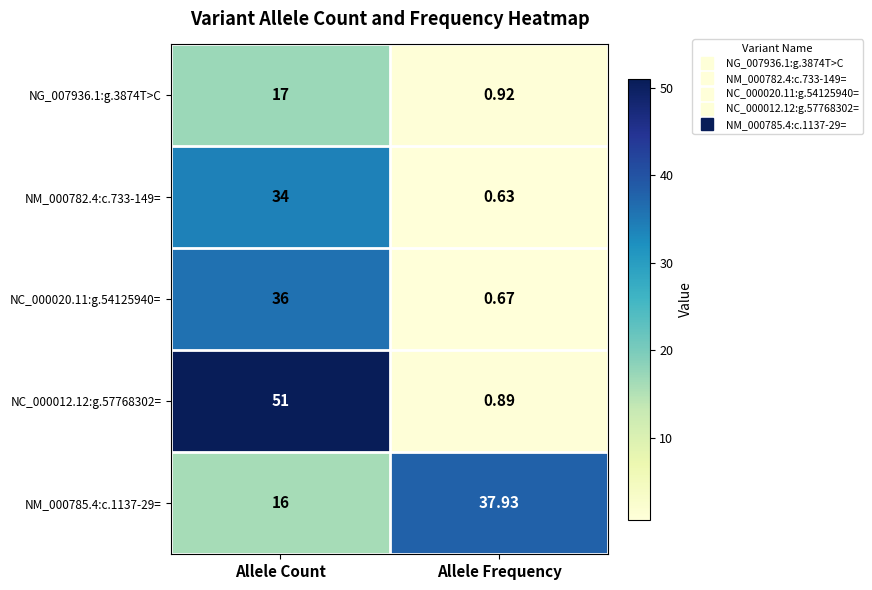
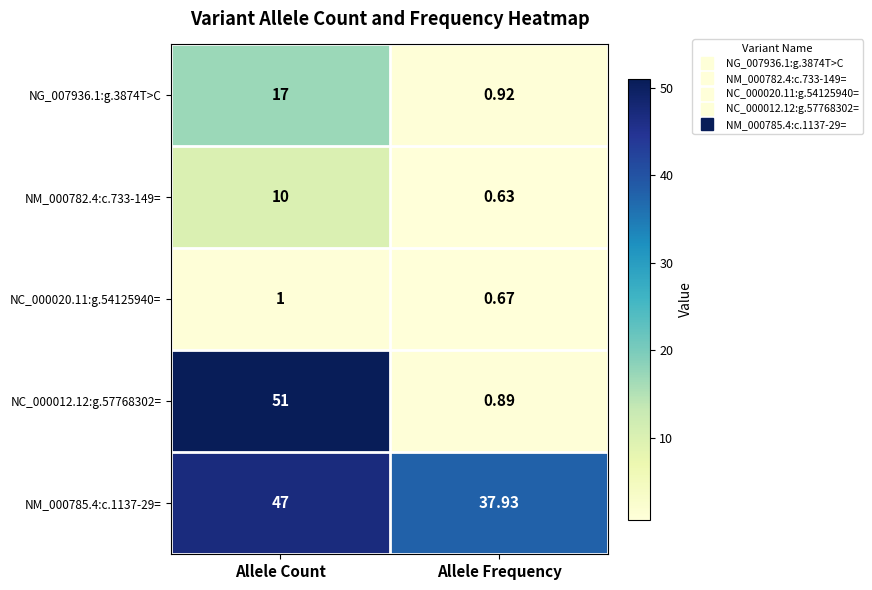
NM_000782.4:c.733-149=, Allele Count: 34 -> 10
NC_000020.11:g.54125940=, Allele Count: 36 -> 1
NM_000785.4:c.1137-29=, Allele Count: 16 -> 47
